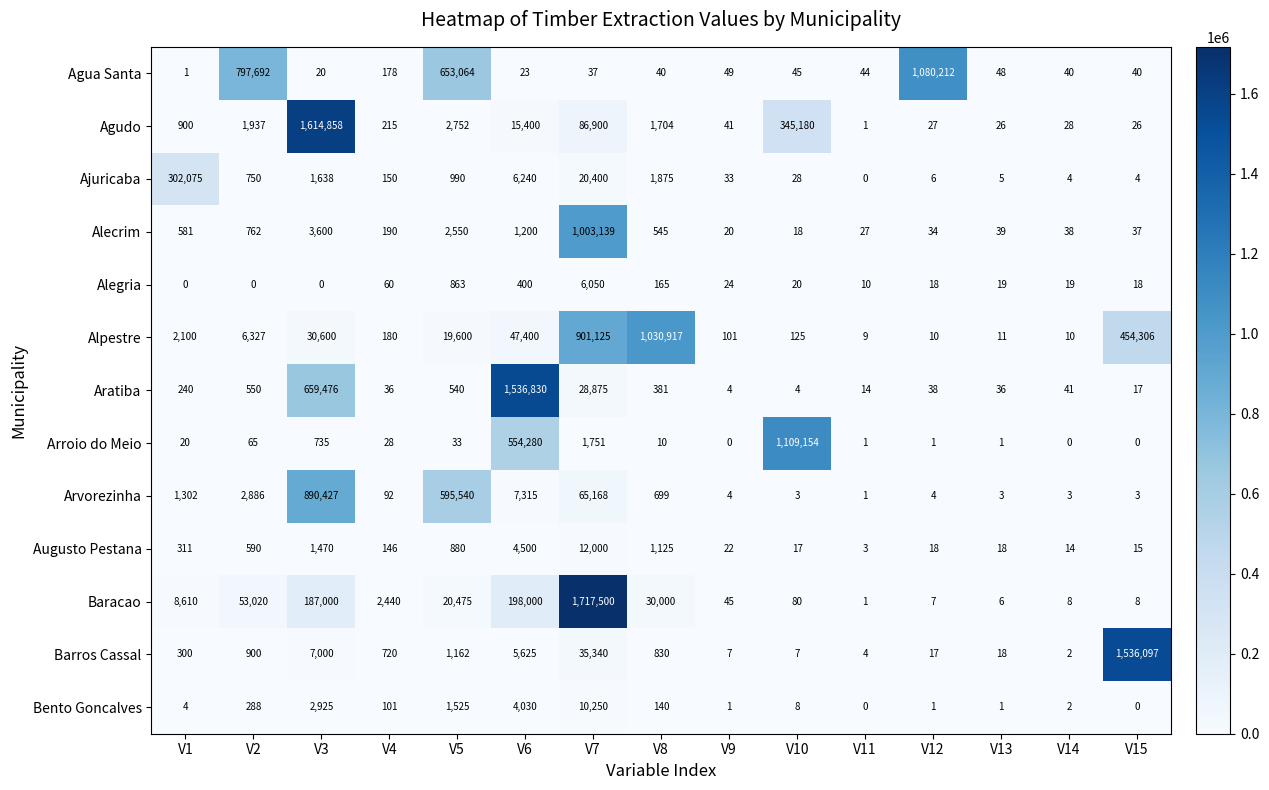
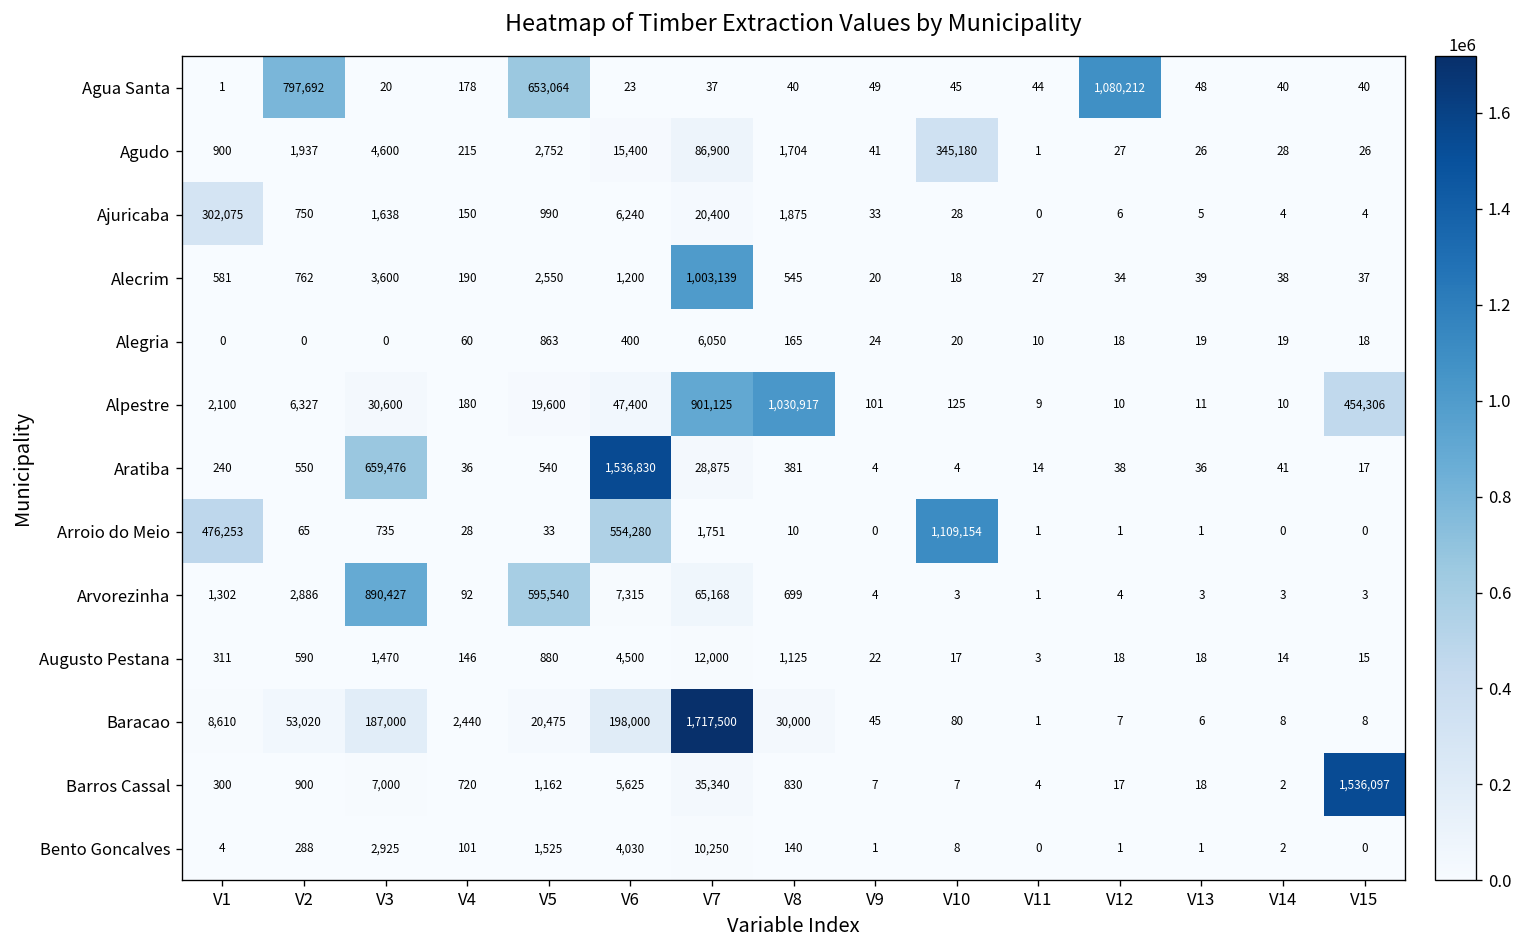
Agudo, V3: 1,614,858 -> 4,600
Arroio do Meio, V1: 20 -> 476,253
